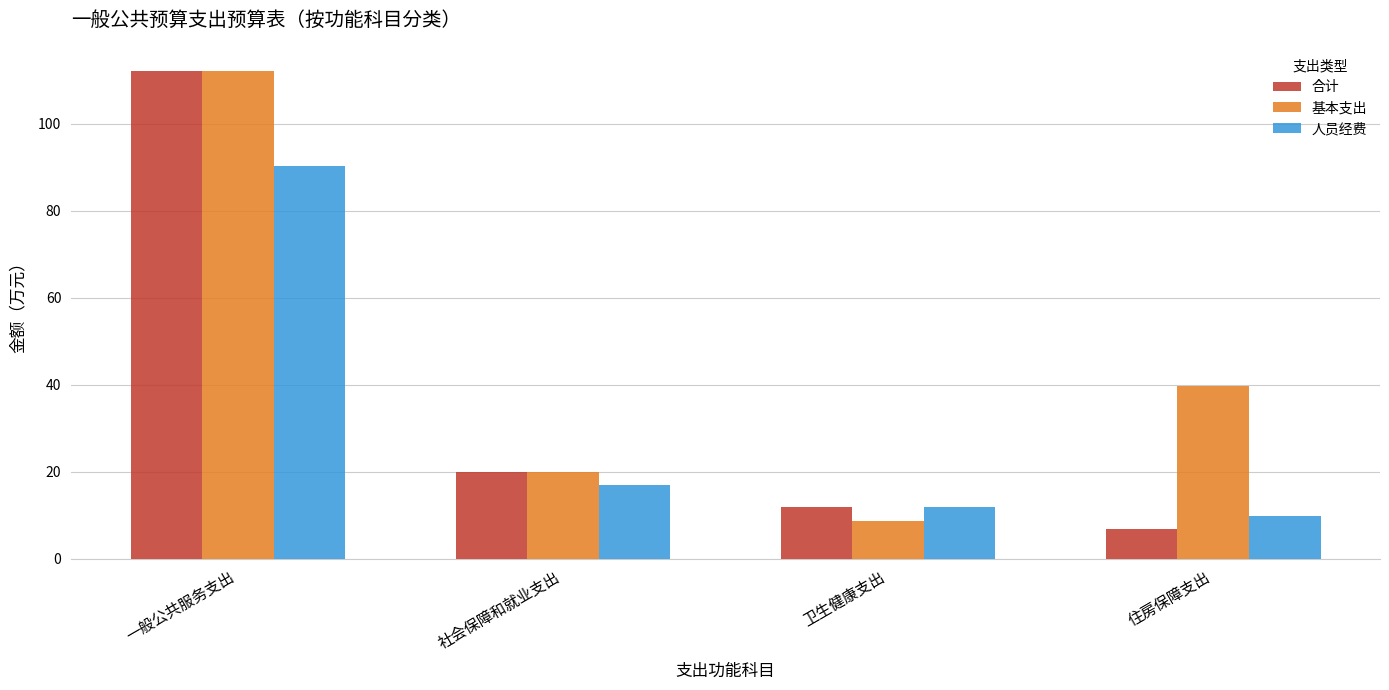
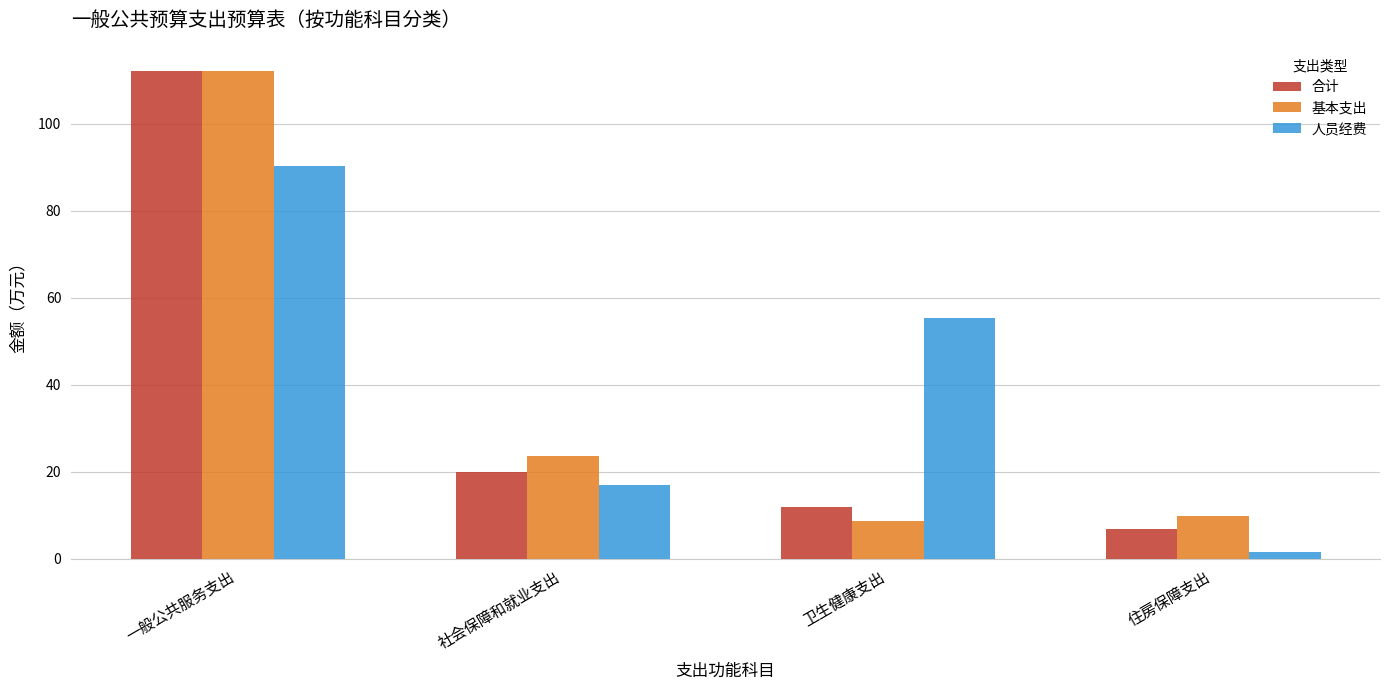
基本支出, 社会保障和就业支出: 20 -> 24
人员经费, 卫生健康支出: 12 -> 55
基本支出, 住房保障支出: 40 -> 10
人员经费, 住房保障支出: 10 -> 2
